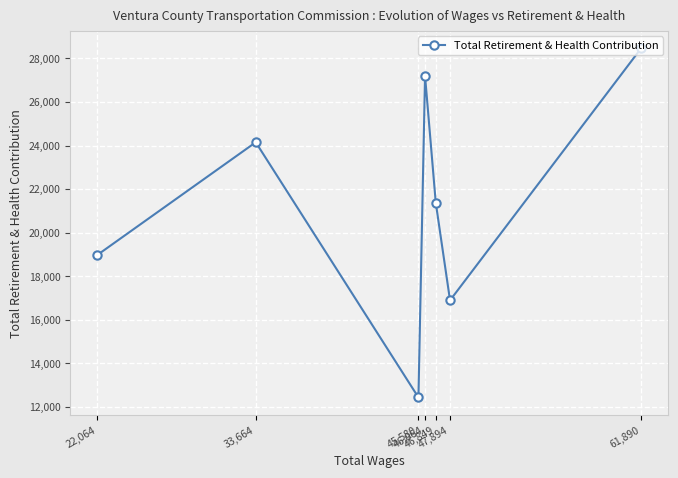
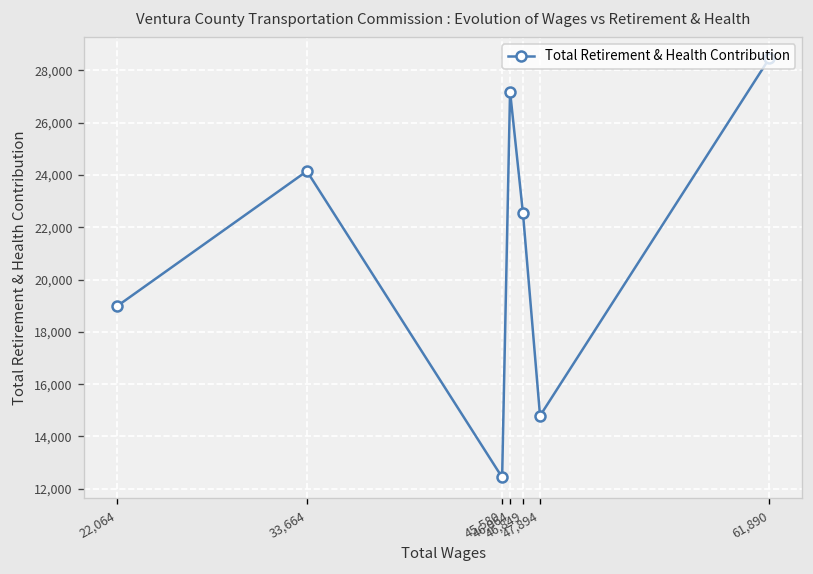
46,849: 21,400 -> 22,600
47,894: 16,900 -> 14,800
